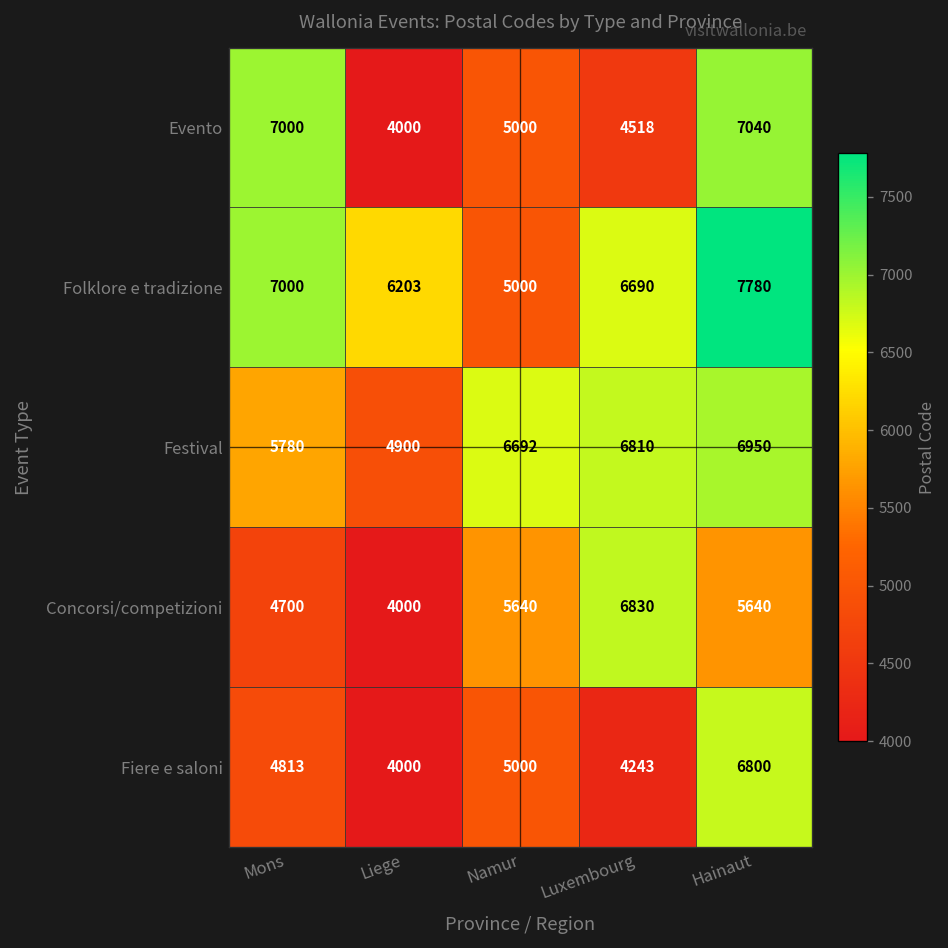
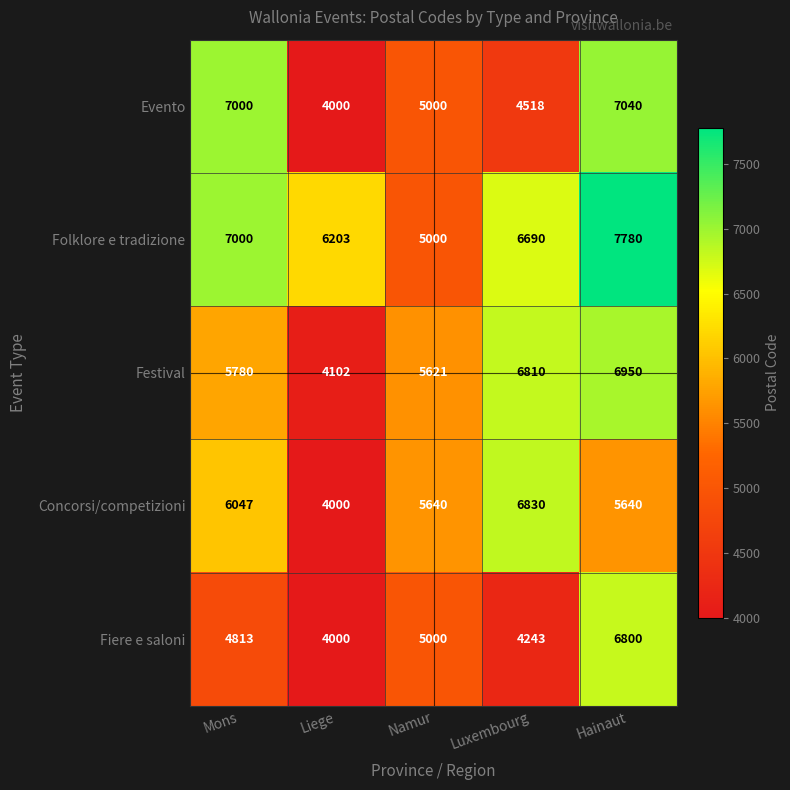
Festival, Liege: 4900 -> 4102
Festival, Namur: 6692 -> 5621
Concorsi/competizioni, Mons: 4700 -> 6047
